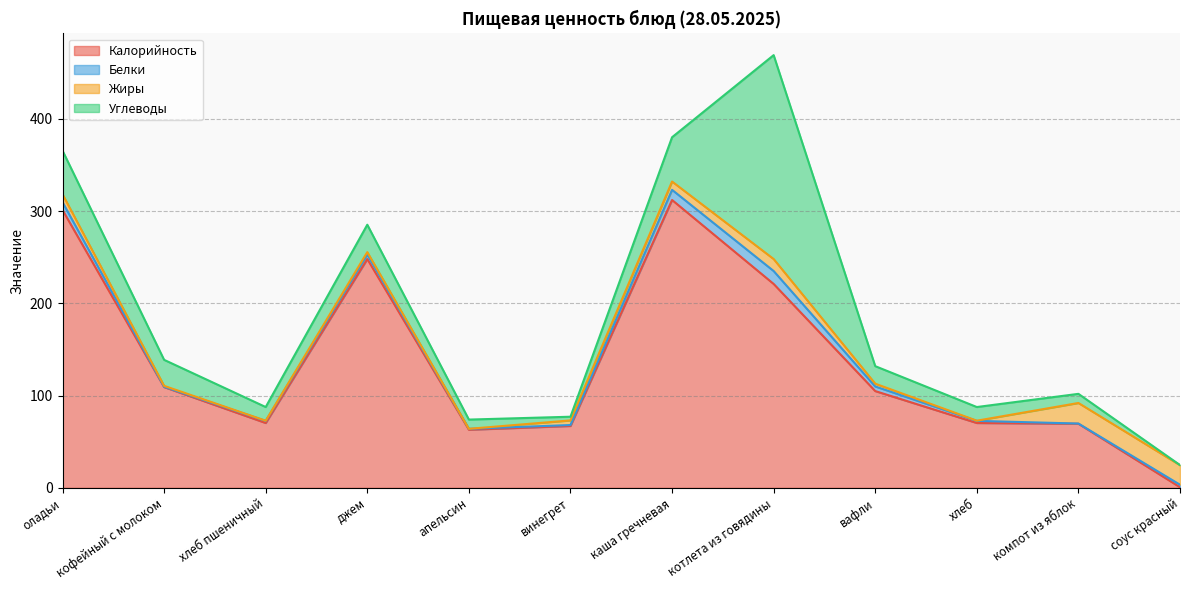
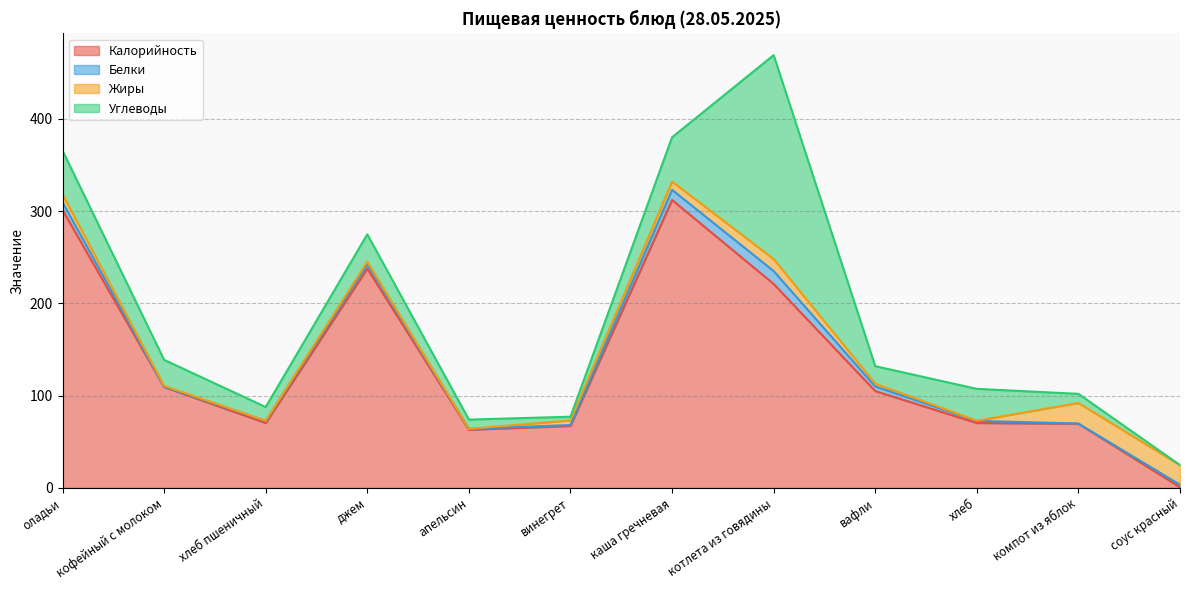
Калорийность, джем: 250 -> 240
Углеводы, хлеб: 10 -> 30
